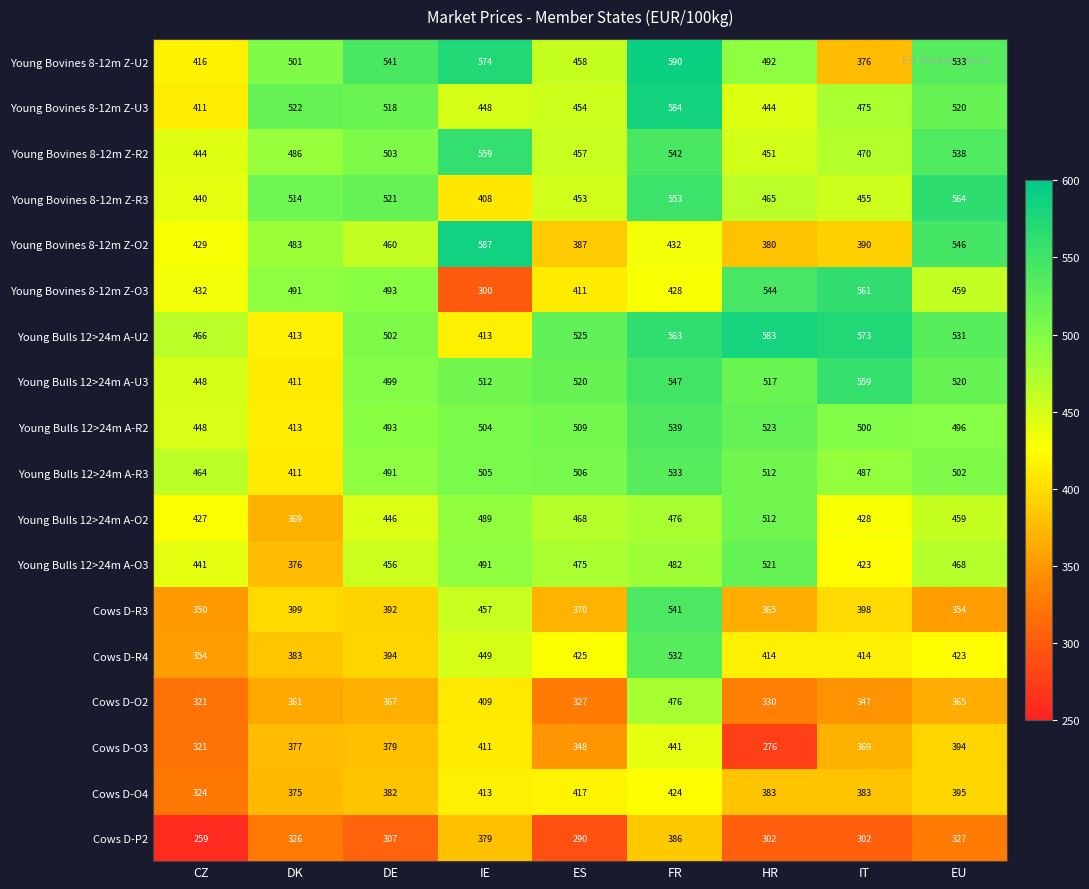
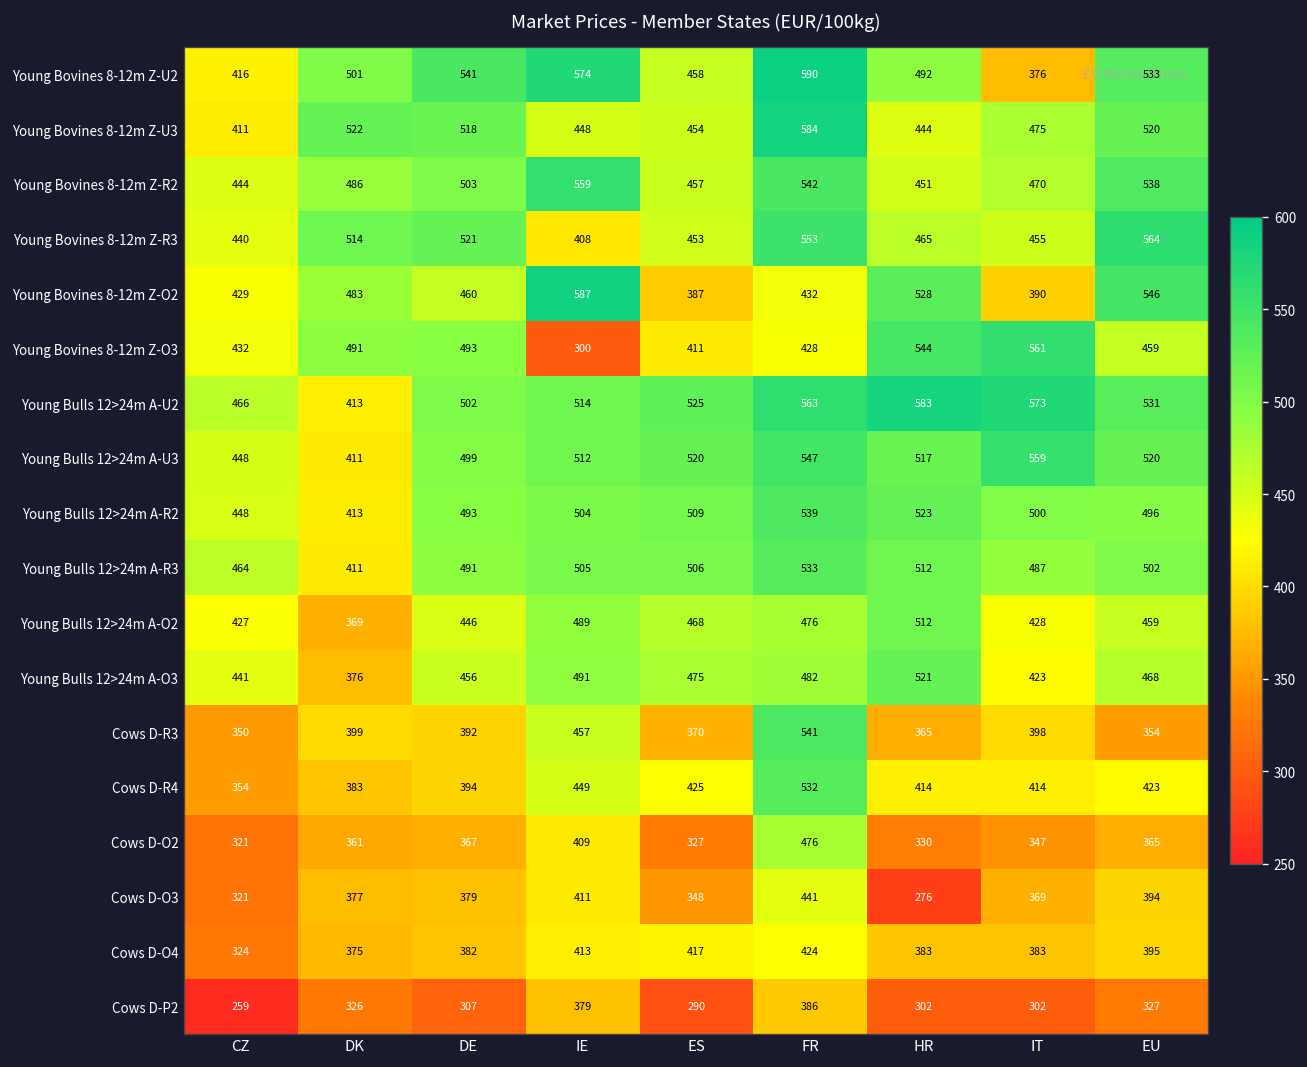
Young Bovines 8-12m Z-O2, HR: 380 -> 528
Young Bulls 12>24m A-U2, IE: 413 -> 514
